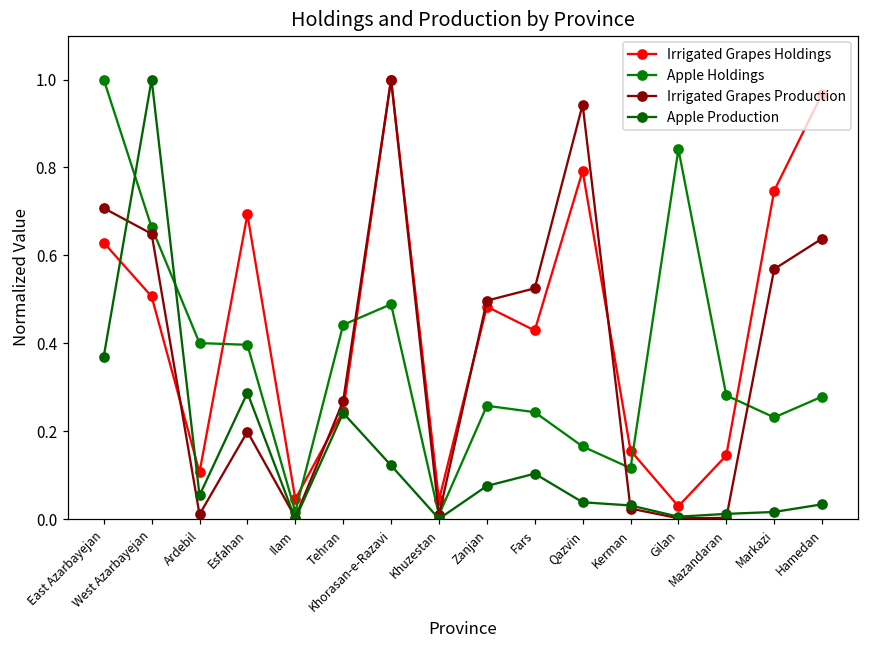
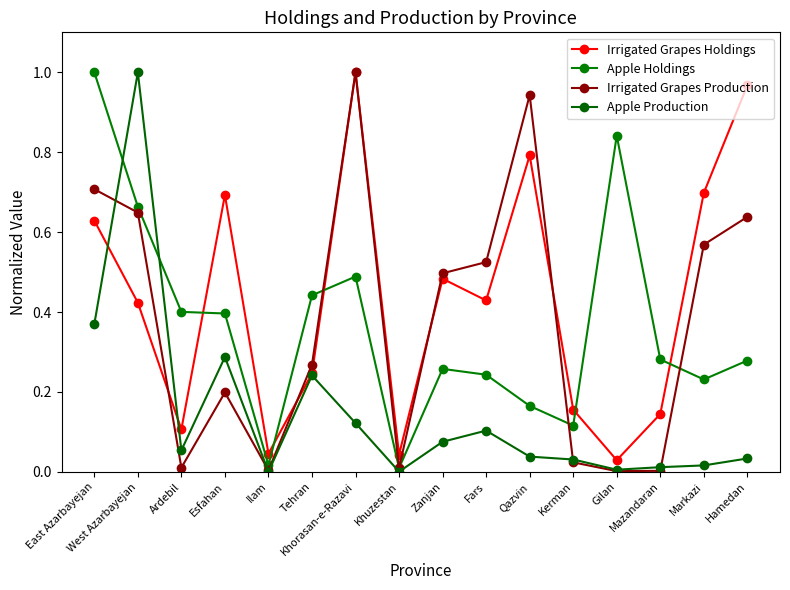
Irrigated Grapes Holdings, West Azarbayejan: 0.51 -> 0.42
Irrigated Grapes Holdings, Markazi: 0.75 -> 0.70
